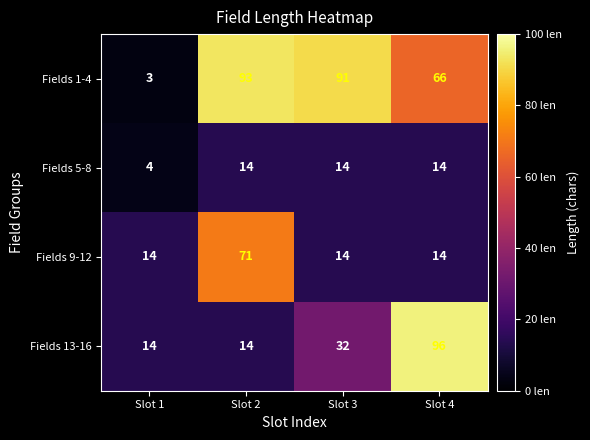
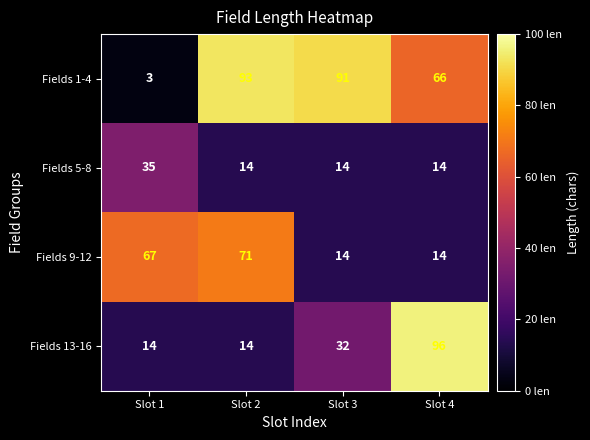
Fields 5-8, Slot 1: 4 -> 35
Fields 9-12, Slot 1: 14 -> 67
